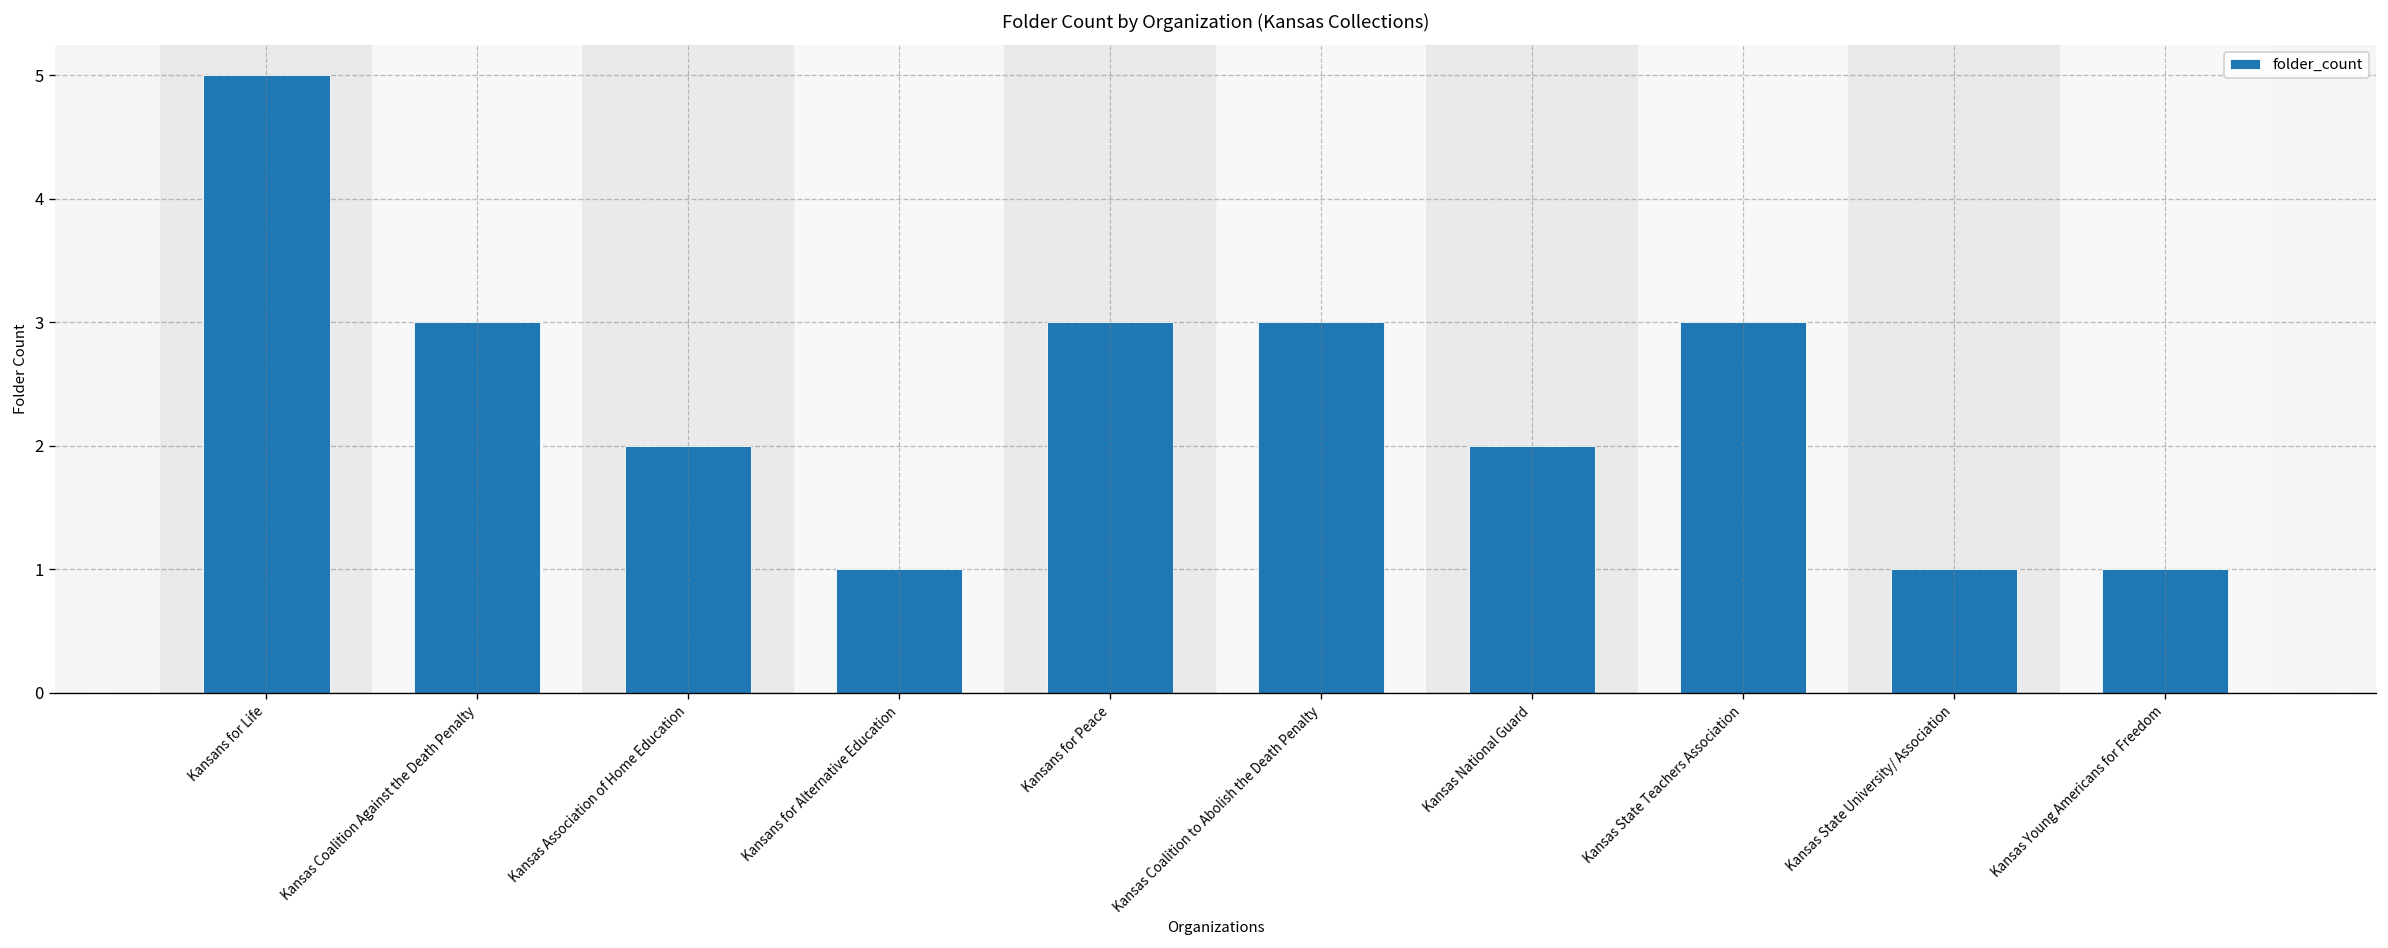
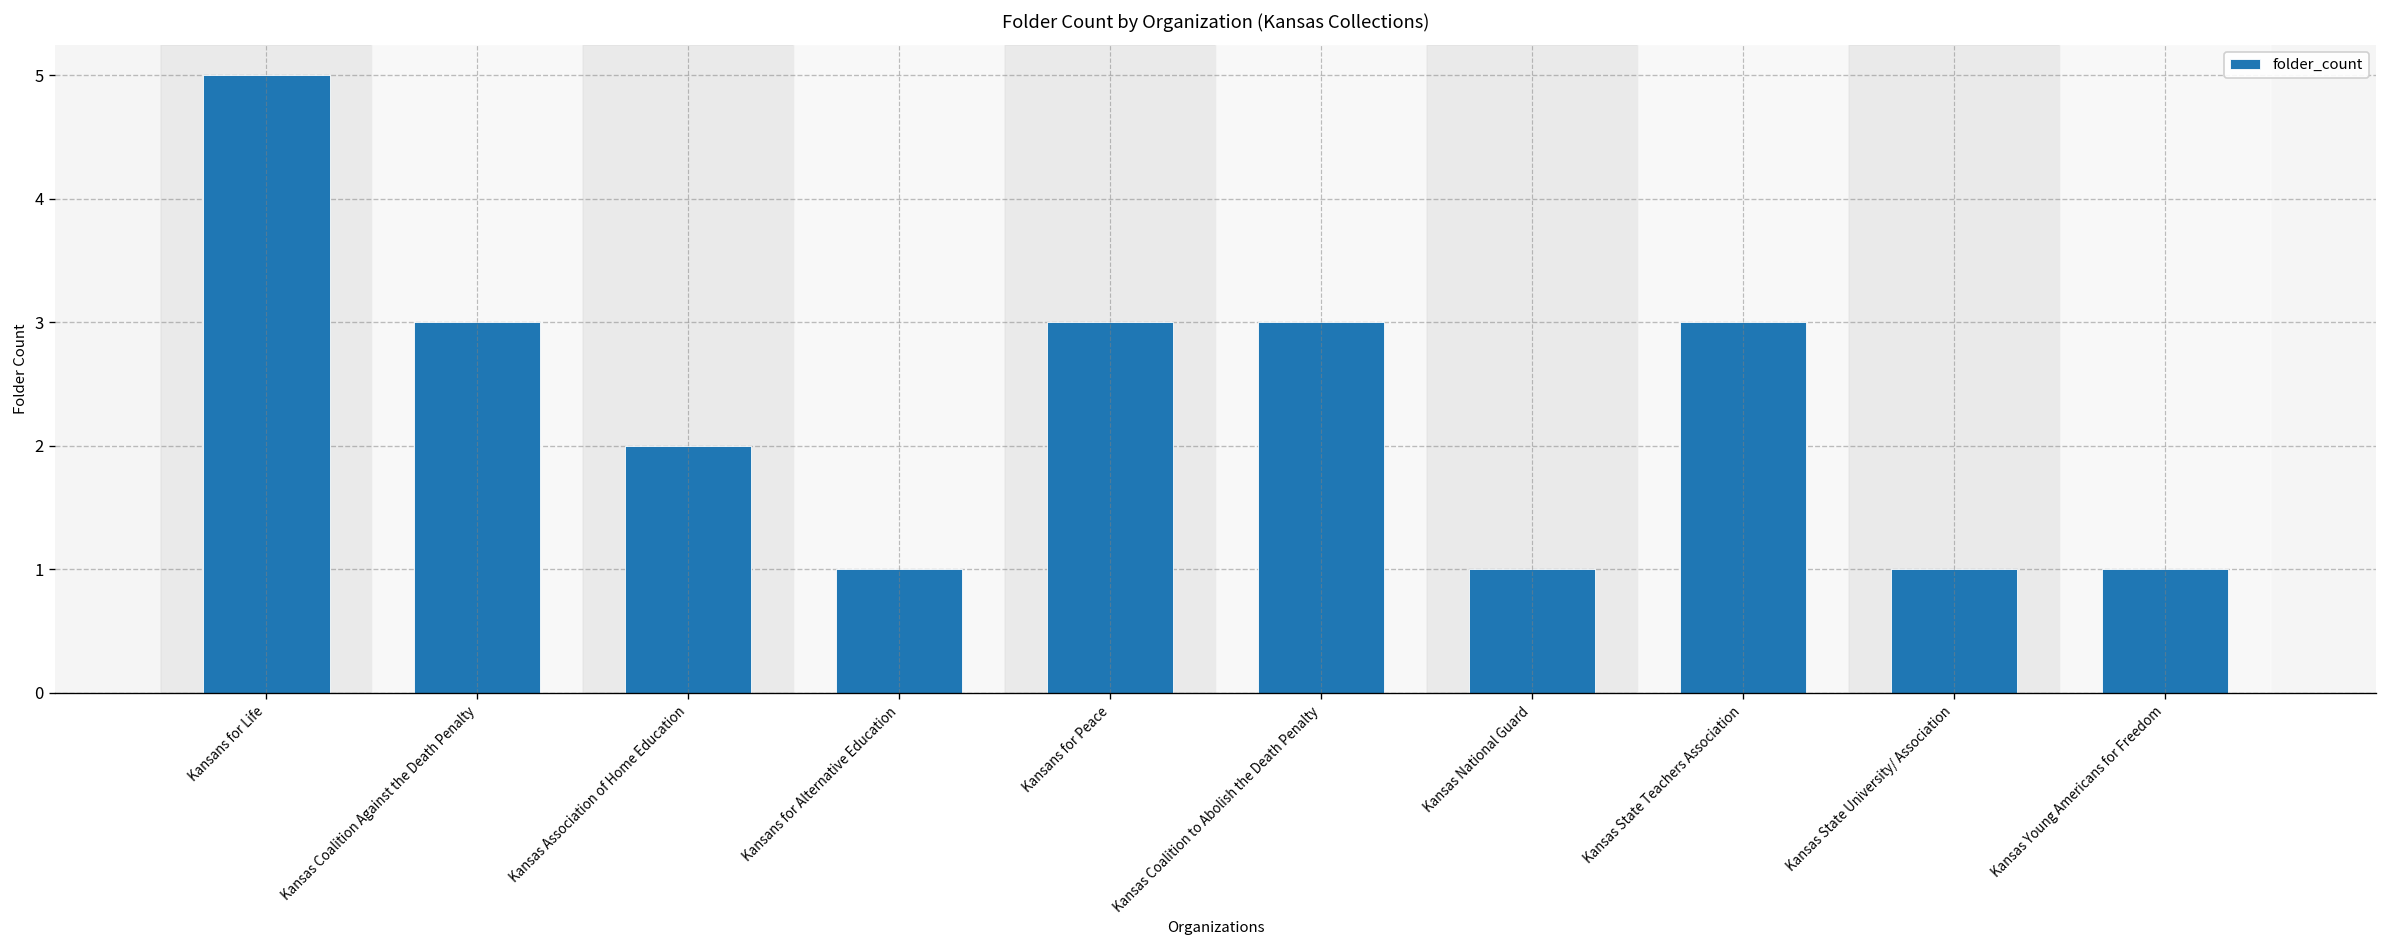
Kansas National Guard: 2 -> 1
